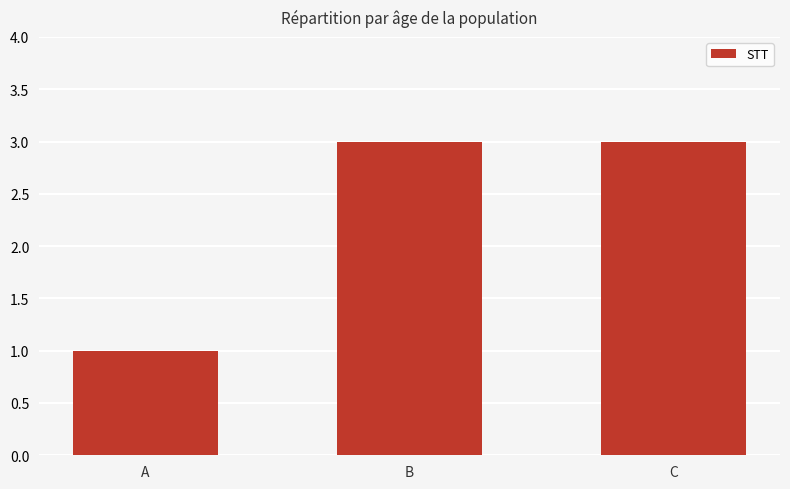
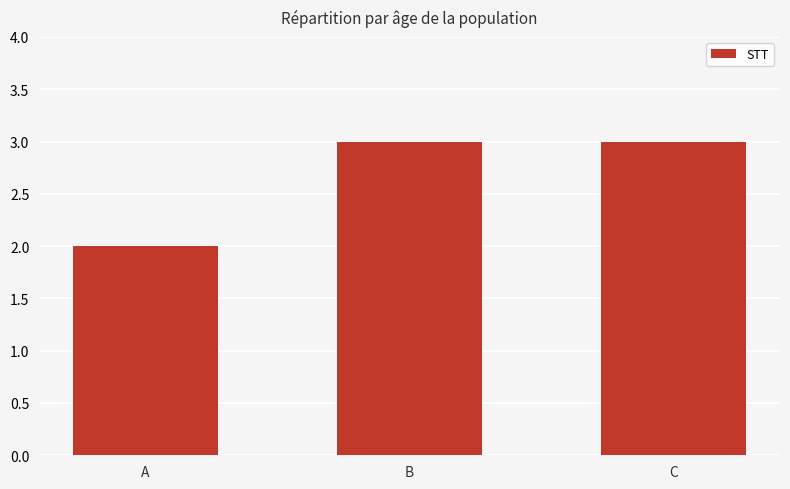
A: 1 -> 2
